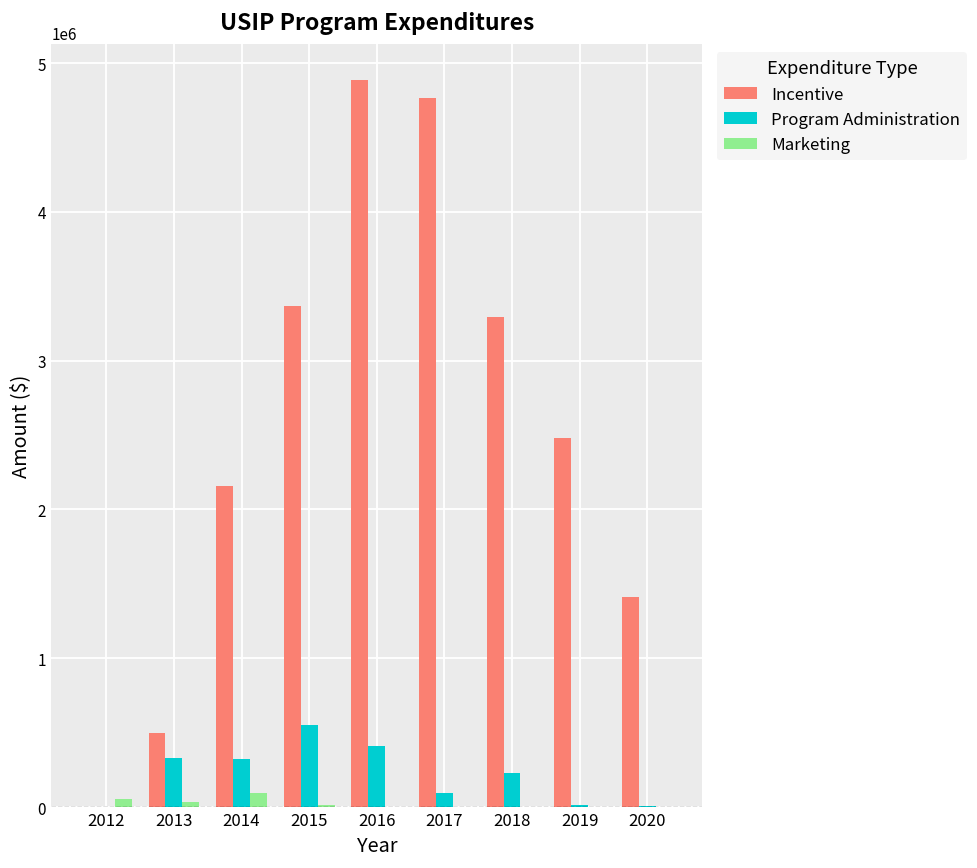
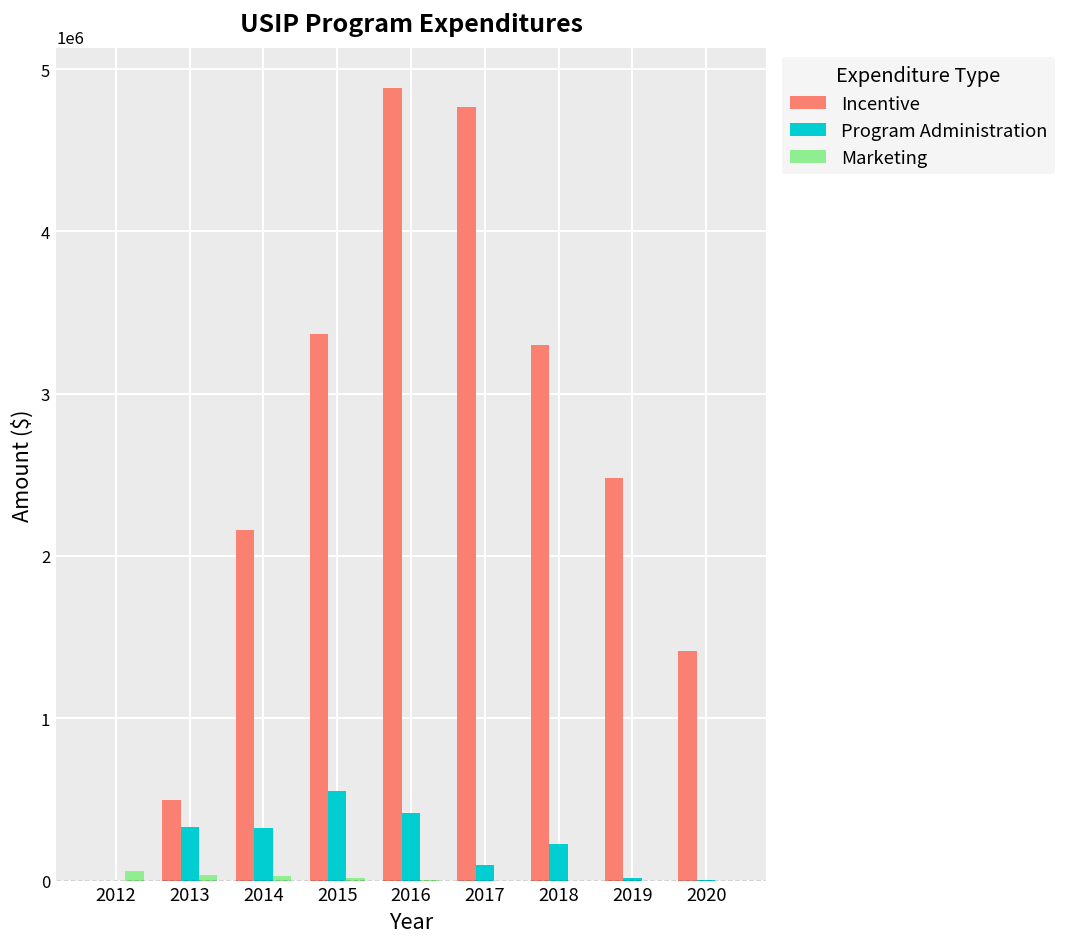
Marketing, 2014: 90000 -> 30000
